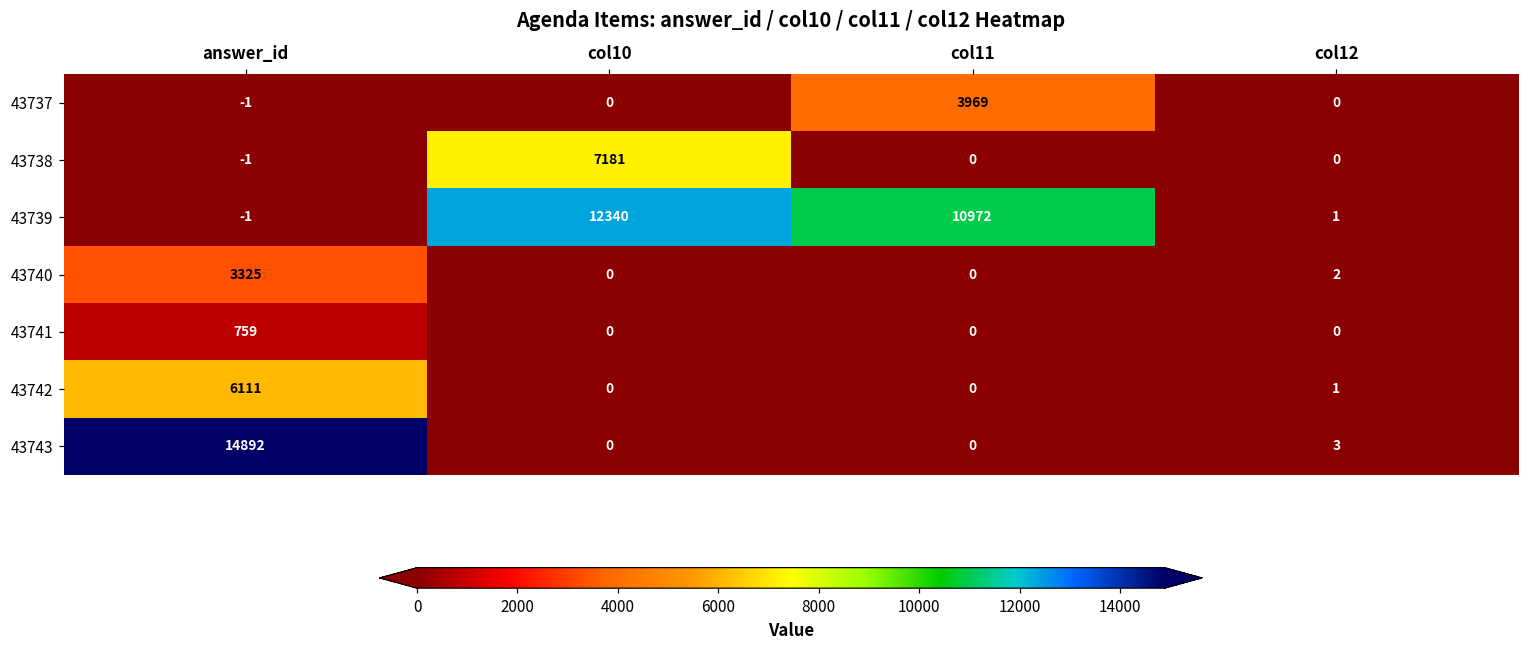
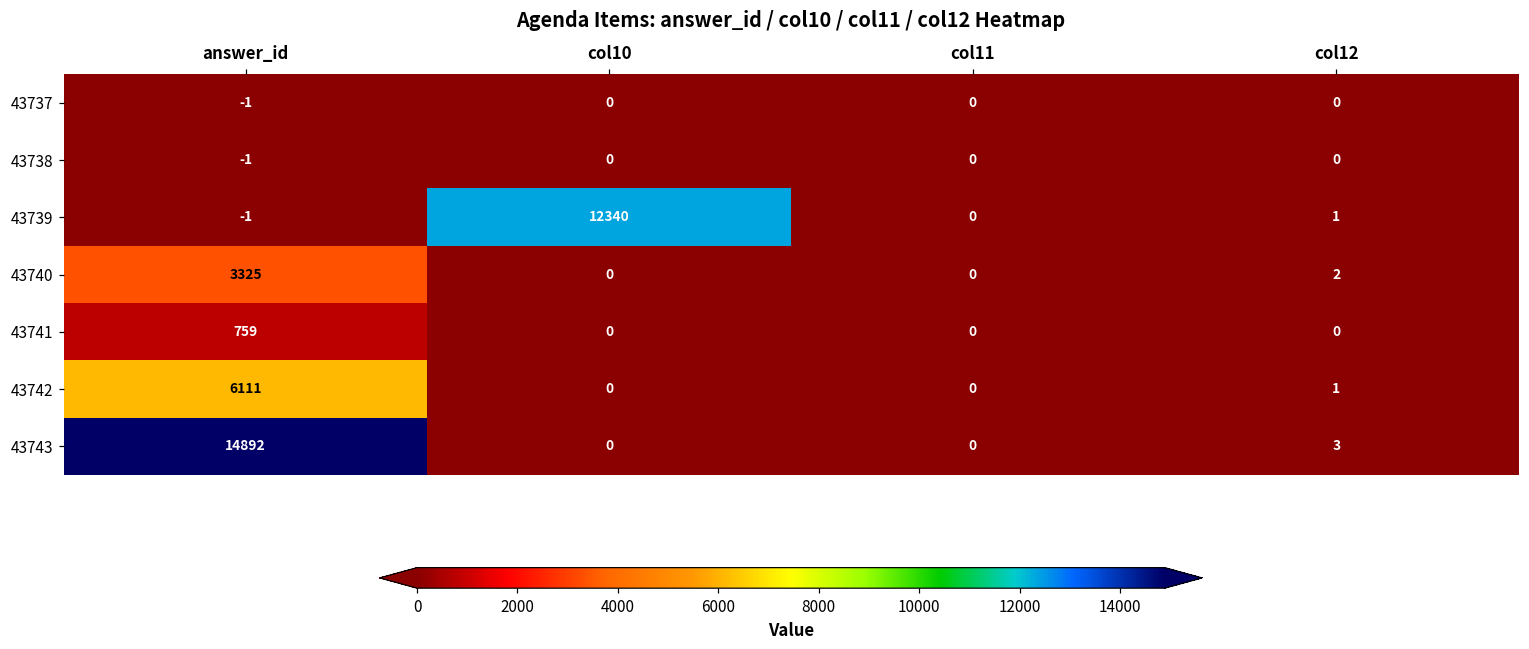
43737, col11: 3969 -> 0
43738, col10: 7181 -> 0
43739, col11: 10972 -> 0
